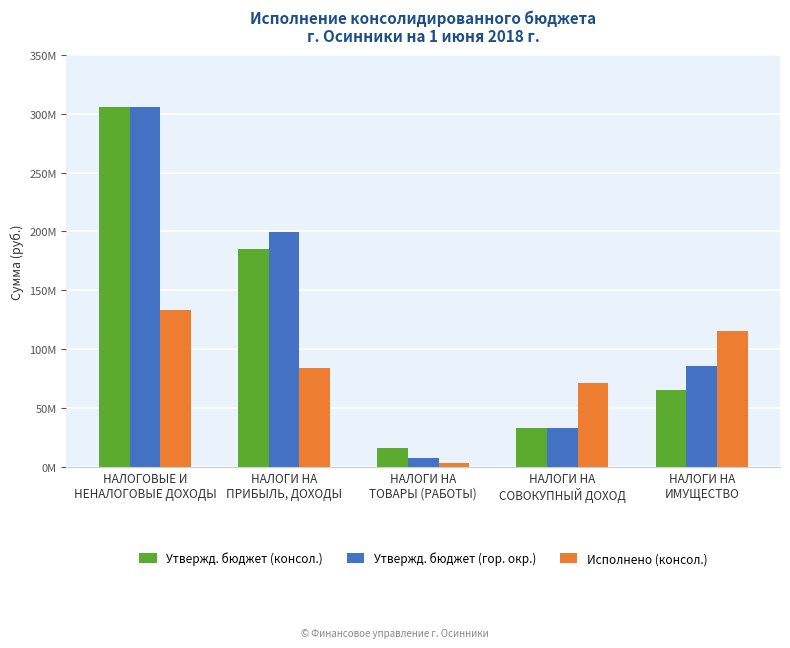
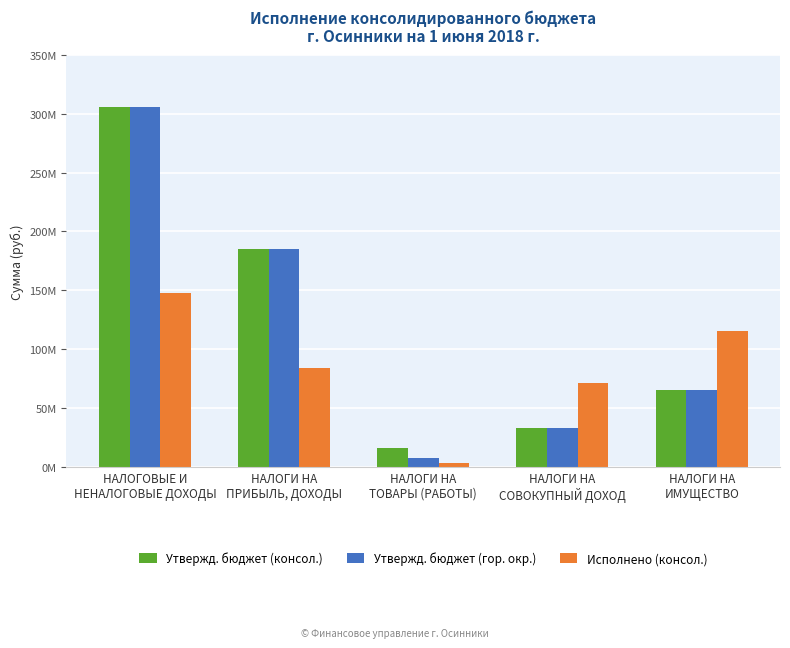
Исполнено (консол.), НАЛОГОВЫЕ И НЕНАЛОГОВЫЕ ДОХОДЫ: 133М -> 147М
Утвержд. бюджет (гор. окр.), НАЛОГИ НА ПРИБЫЛЬ, ДОХОДЫ: 200М -> 185М
Утвержд. бюджет (гор. окр.), НАЛОГИ НА ИМУЩЕСТВО: 86М -> 65М
